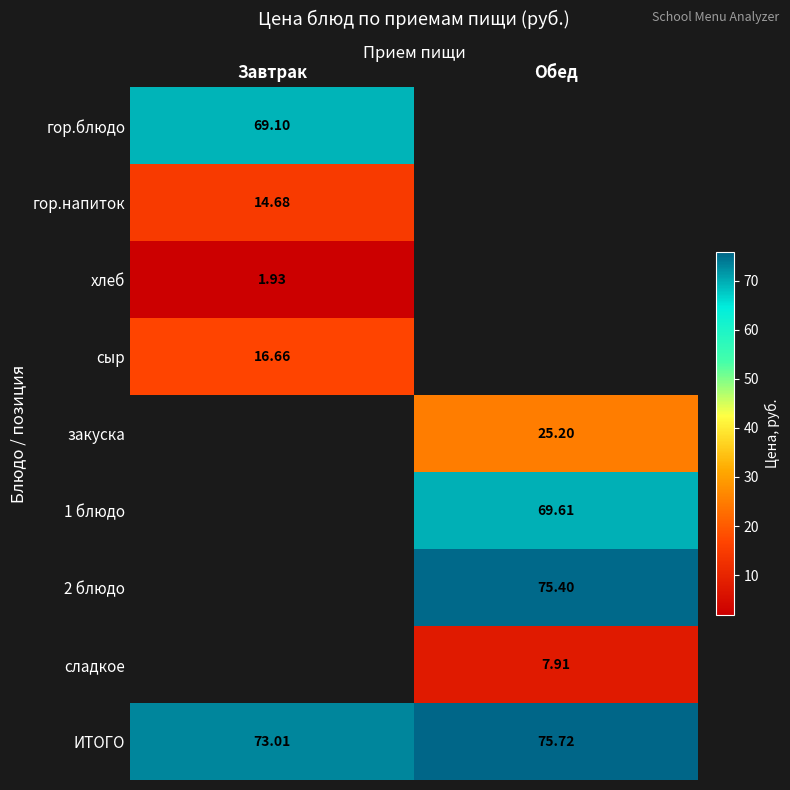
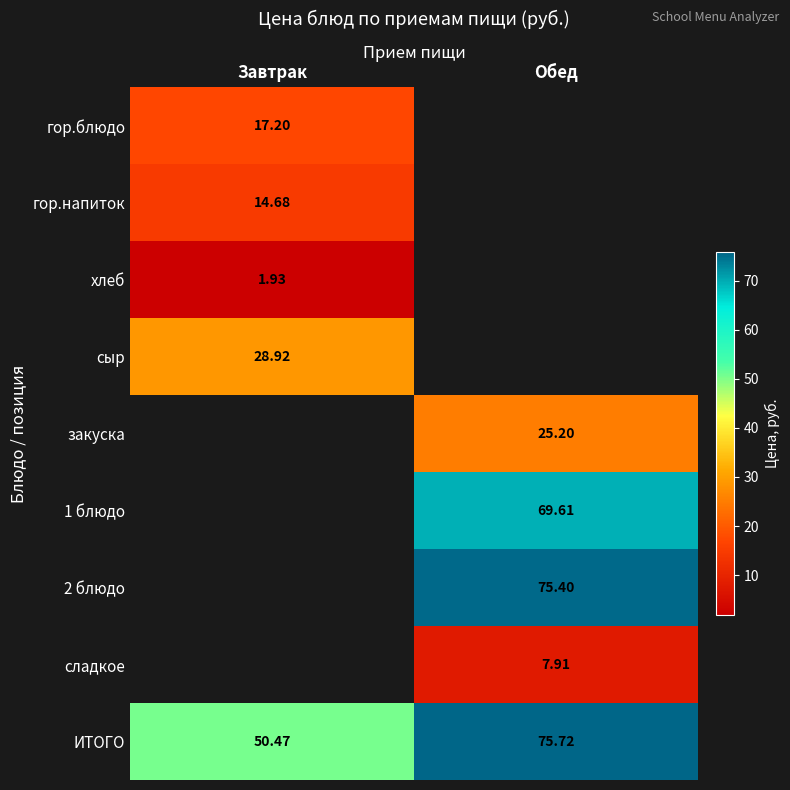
гор.блюдо, Завтрак: 69.10 -> 17.20
сыр, Завтрак: 16.66 -> 28.92
ИТОГО, Завтрак: 73.01 -> 50.47
